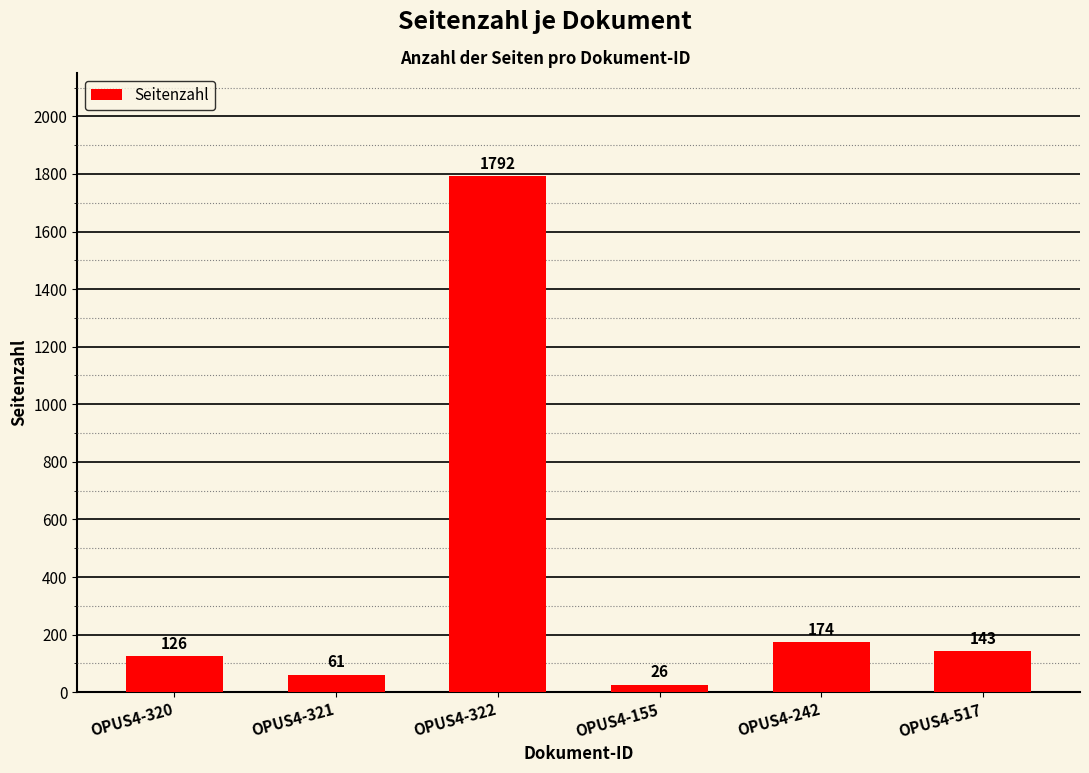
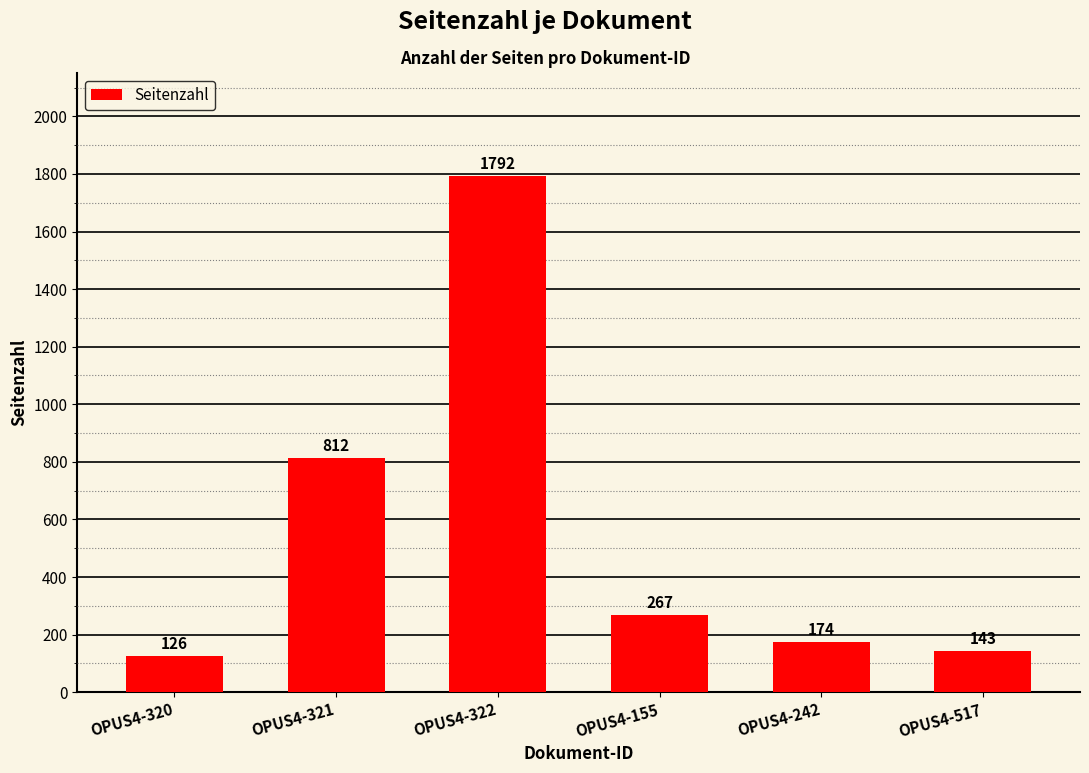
OPUS4-321: 61 -> 812
OPUS4-155: 26 -> 267
